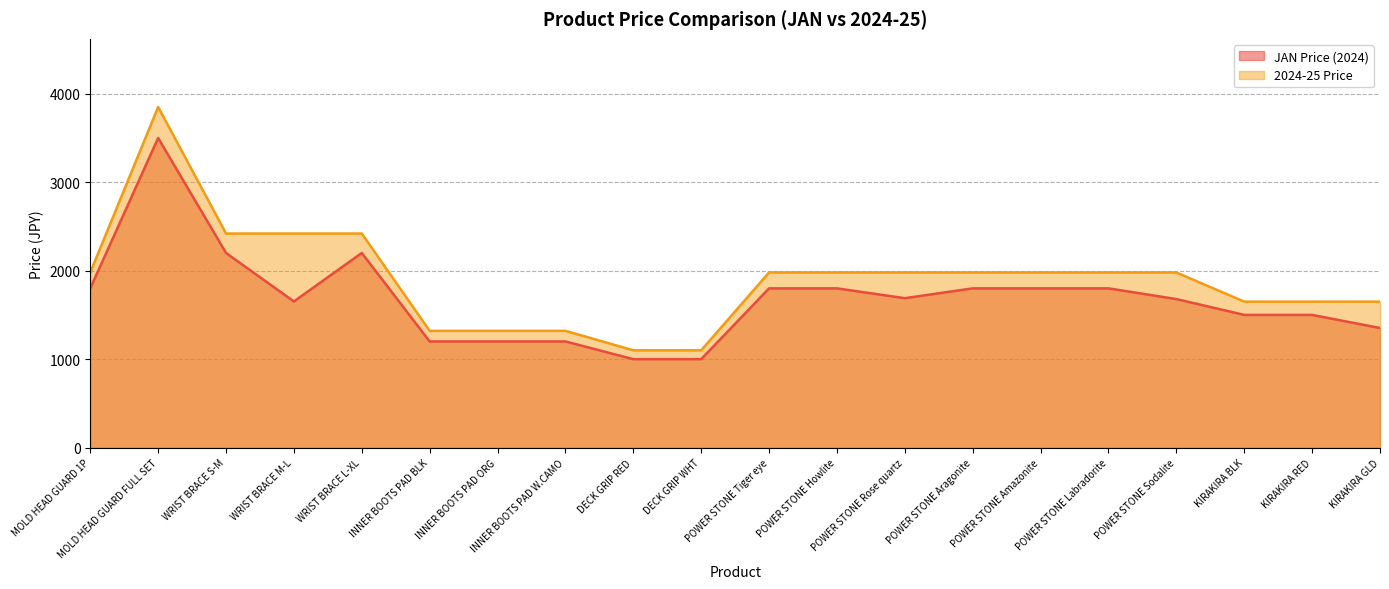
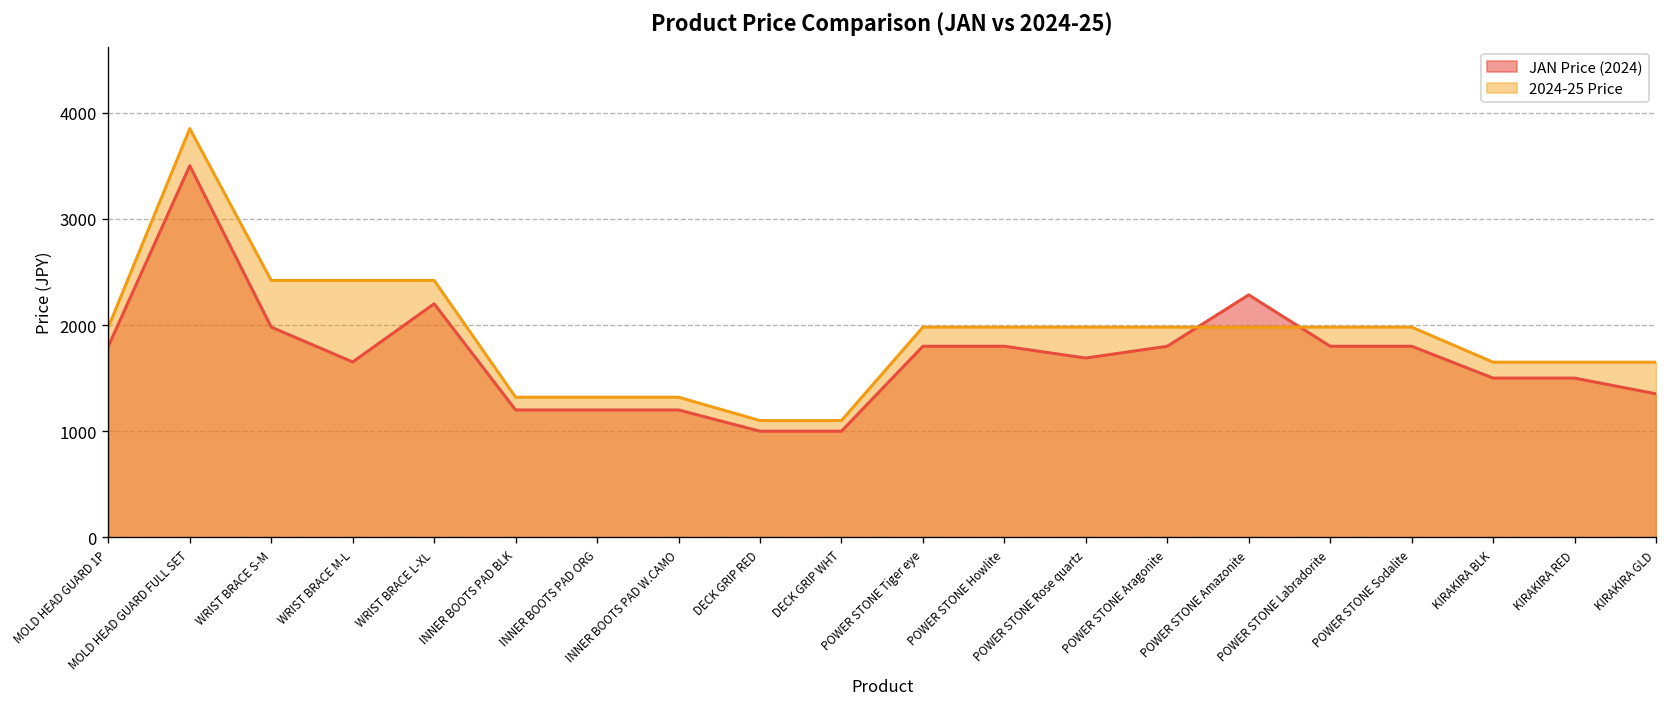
JAN Price (2024), WRIST BRACE S-M: 2200 -> 2000
JAN Price (2024), POWER STONE Amazonite: 1800 -> 2300
JAN Price (2024), POWER STONE Sodalite: 1700 -> 1800
